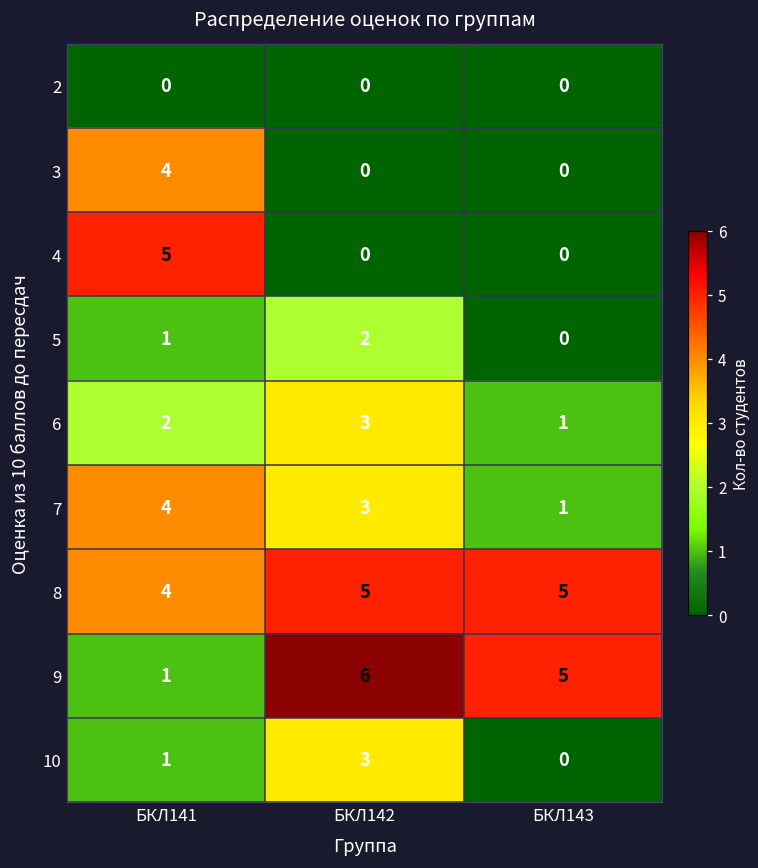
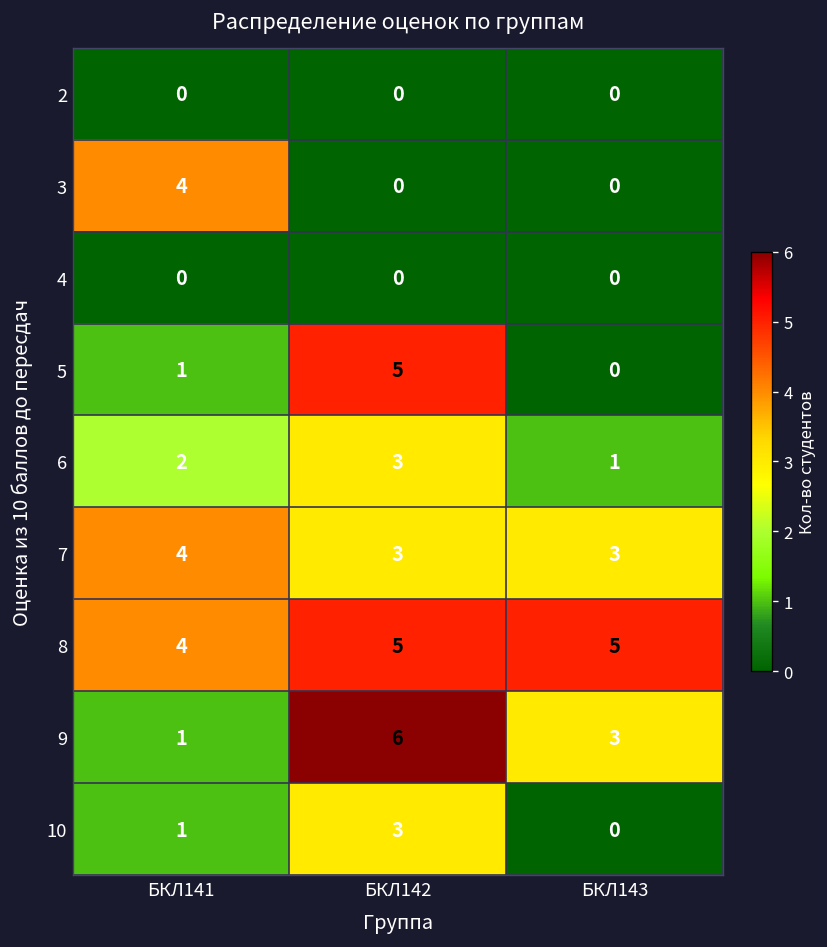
4, БКЛ141: 5 -> 0
5, БКЛ142: 2 -> 5
7, БКЛ143: 1 -> 3
9, БКЛ143: 5 -> 3
